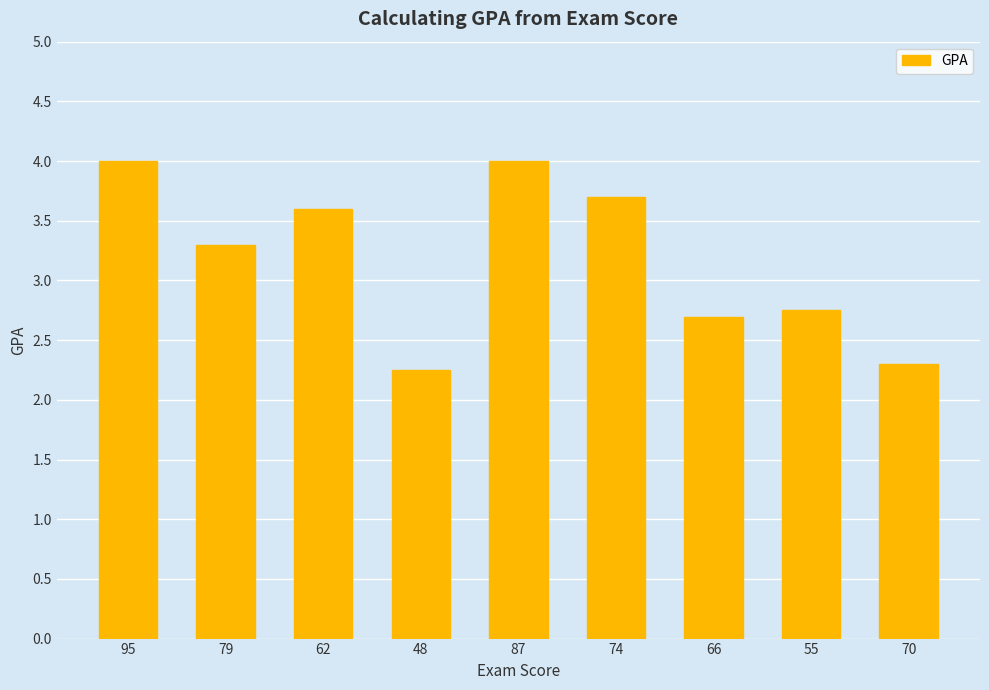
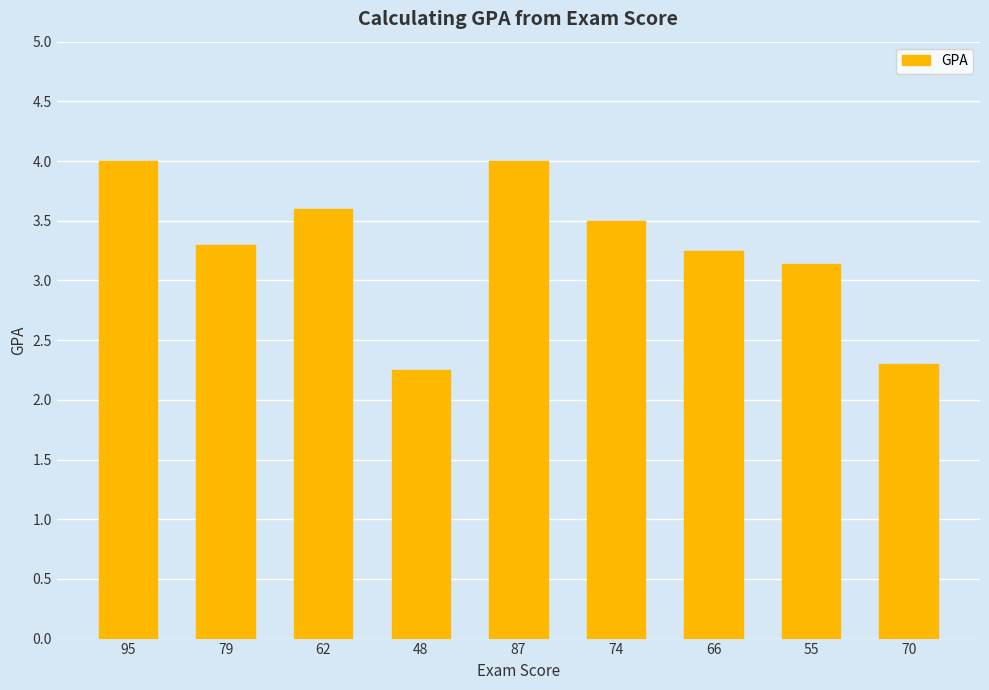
74: 3.7 -> 3.5
66: 2.69 -> 3.25
55: 2.75 -> 3.14
